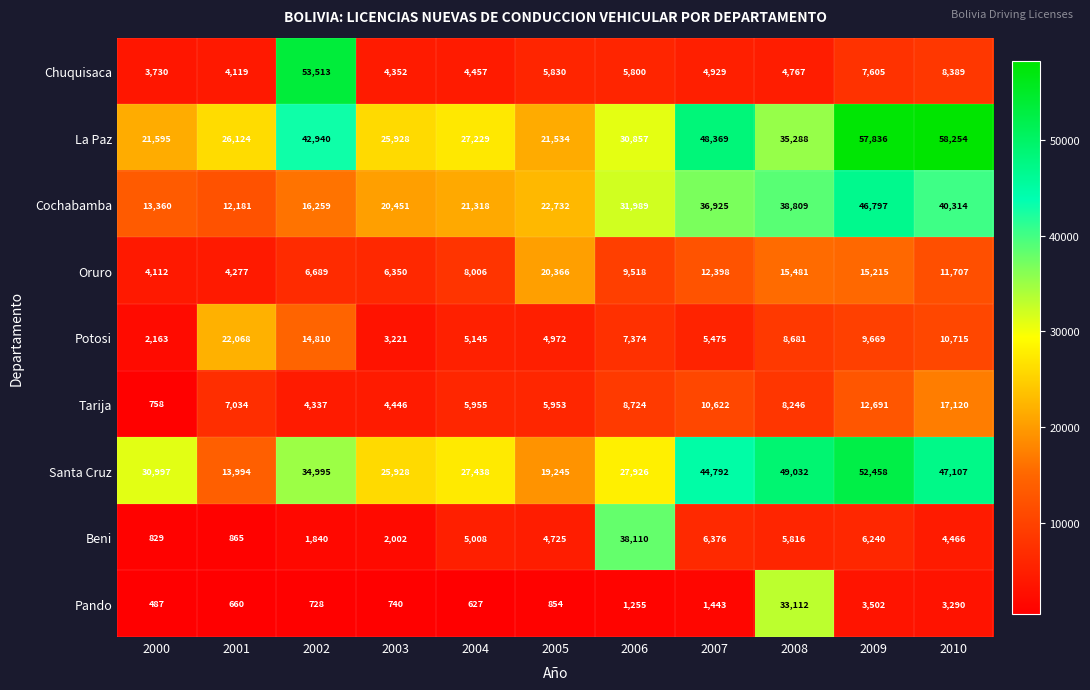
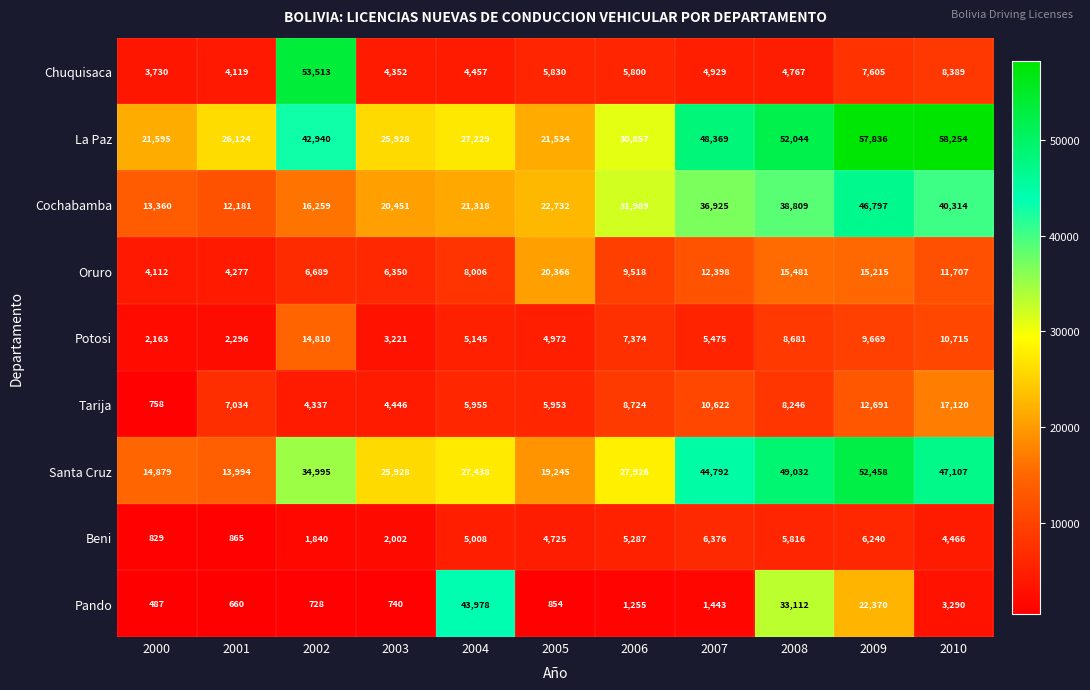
La Paz, 2008: 35,288 -> 52,044
Potosi, 2001: 22,068 -> 2,296
Santa Cruz, 2000: 30,997 -> 14,879
Beni, 2006: 38,110 -> 5,287
Pando, 2004: 627 -> 43,978
Pando, 2009: 3,502 -> 22,370
